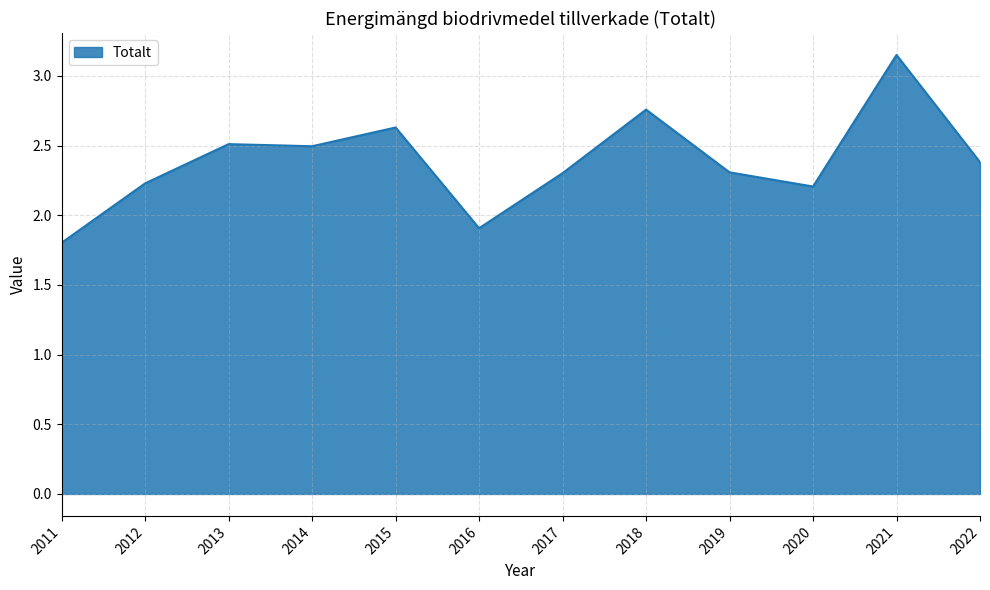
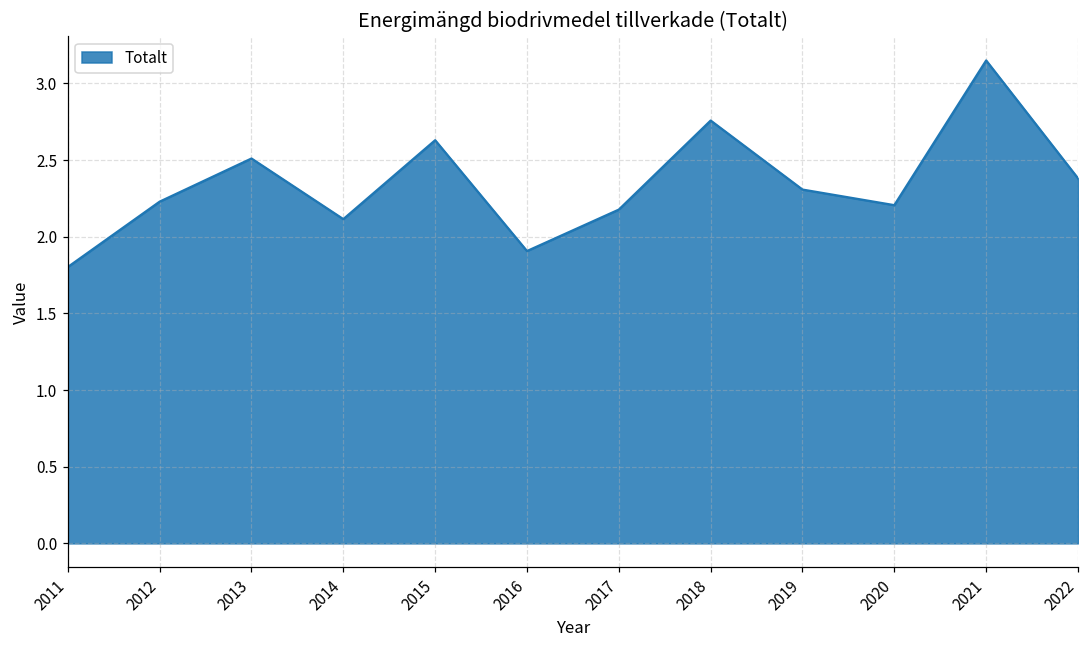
2014: 2.50 -> 2.11
2017: 2.30 -> 2.18
